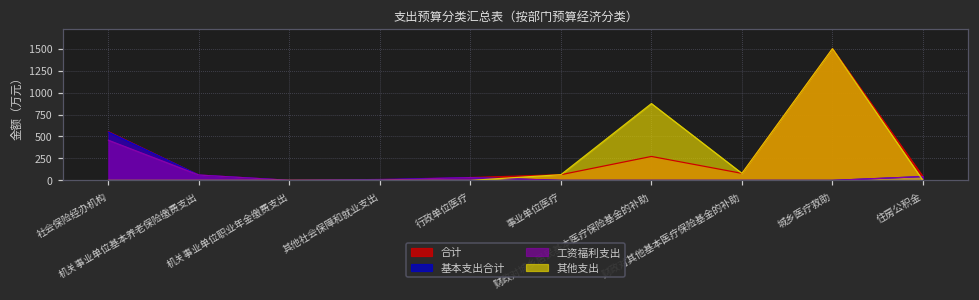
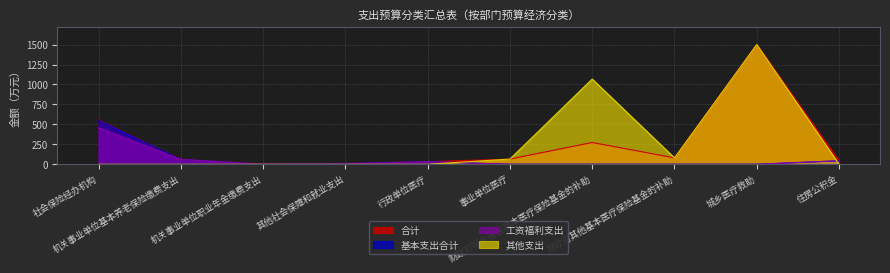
其他支出, 财政对城乡居民基本医疗保险基金的补助: 900 -> 1100
